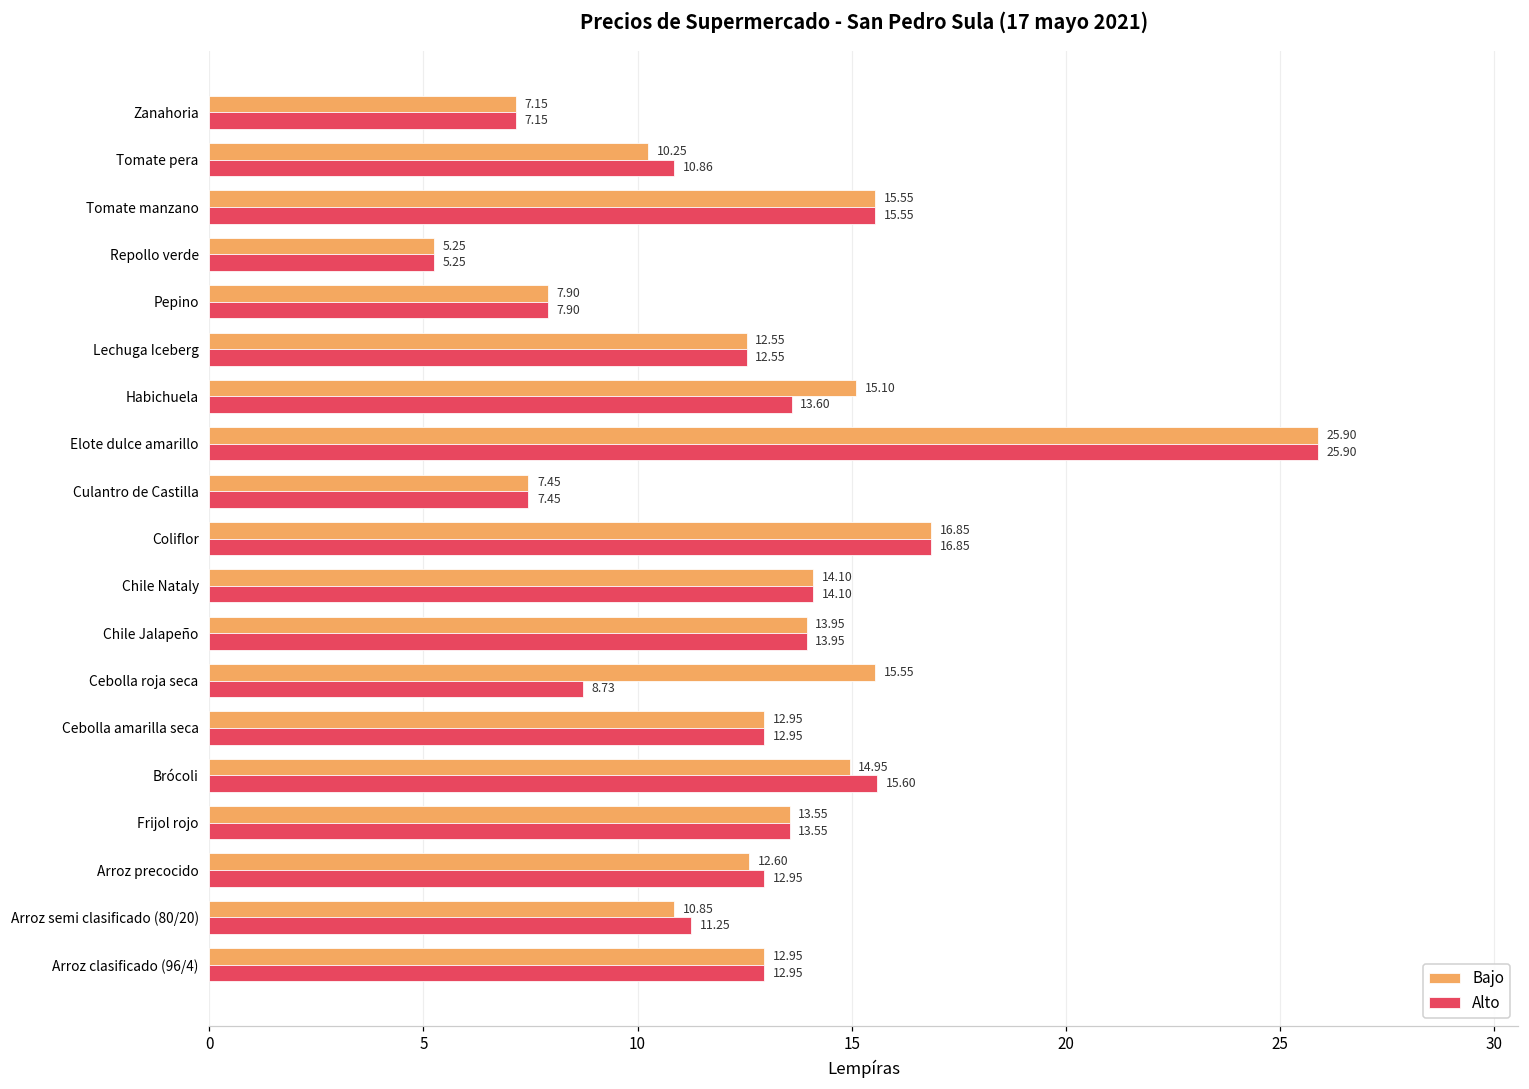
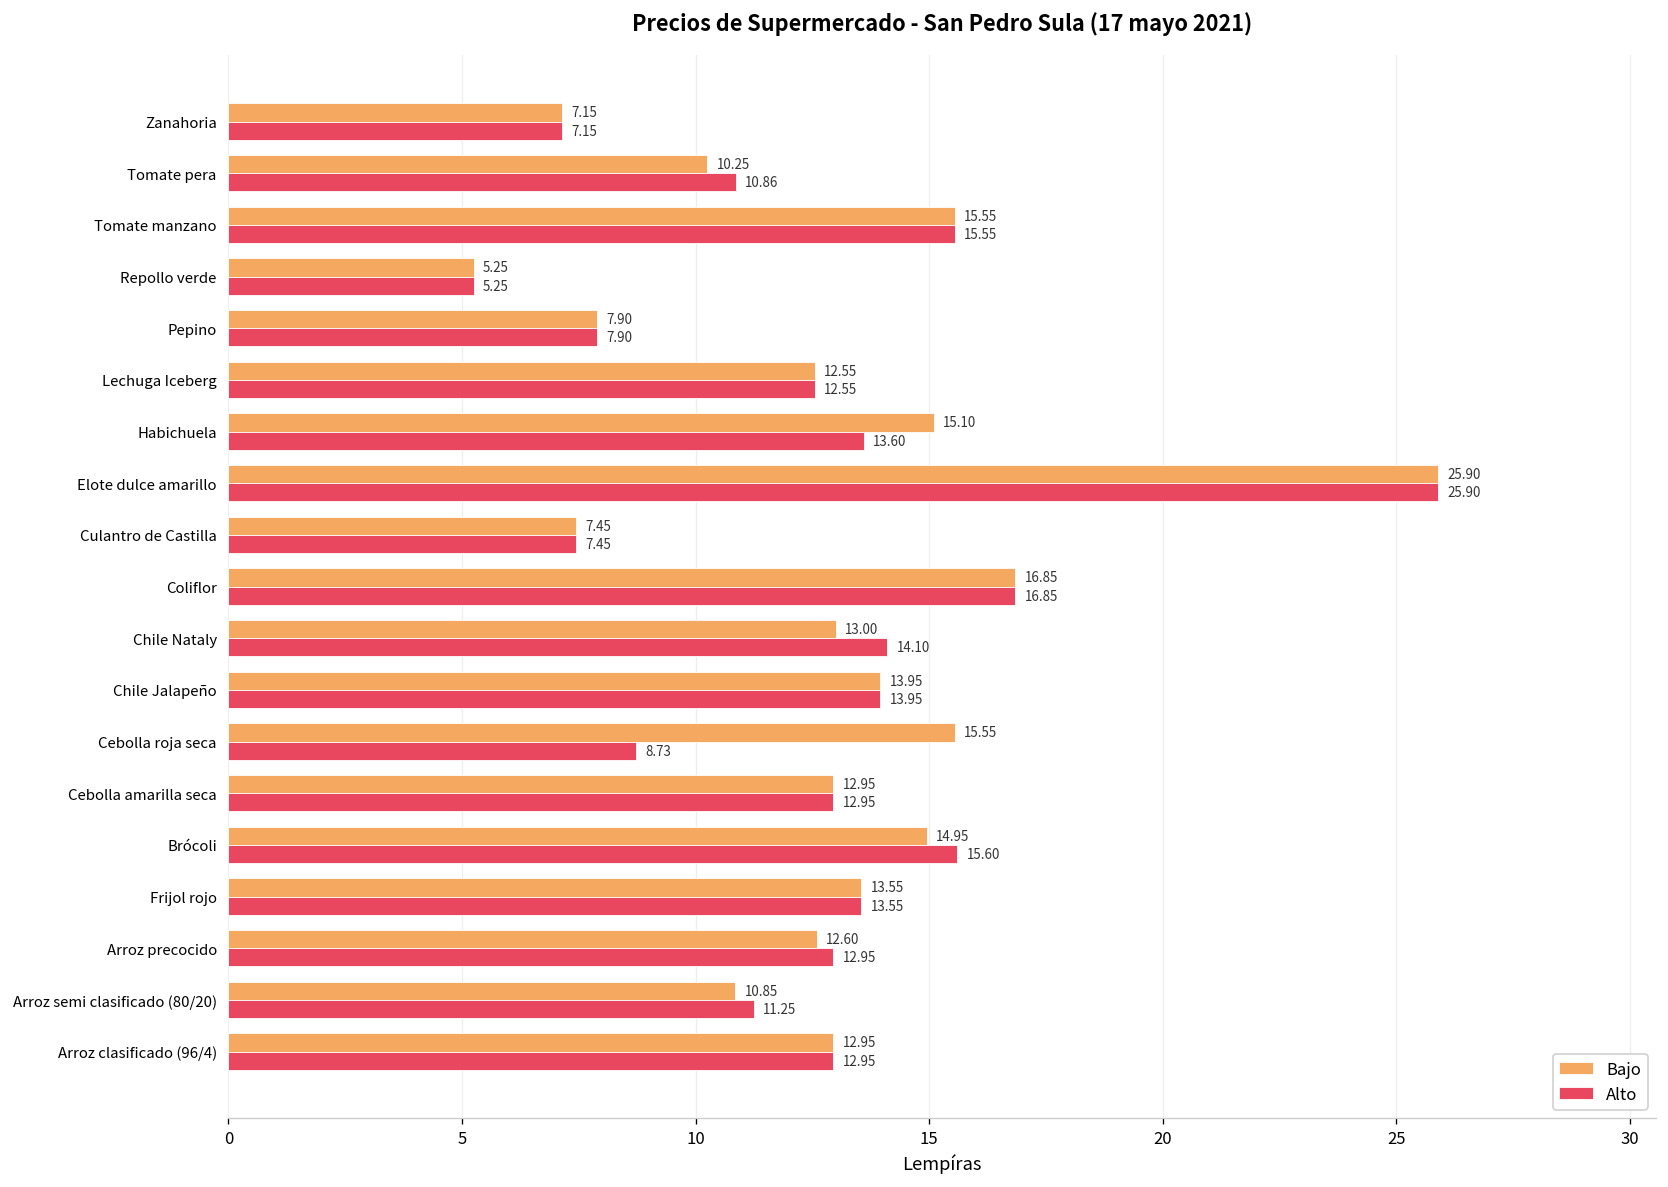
Bajo, Chile Nataly: 14.10 -> 13.00
